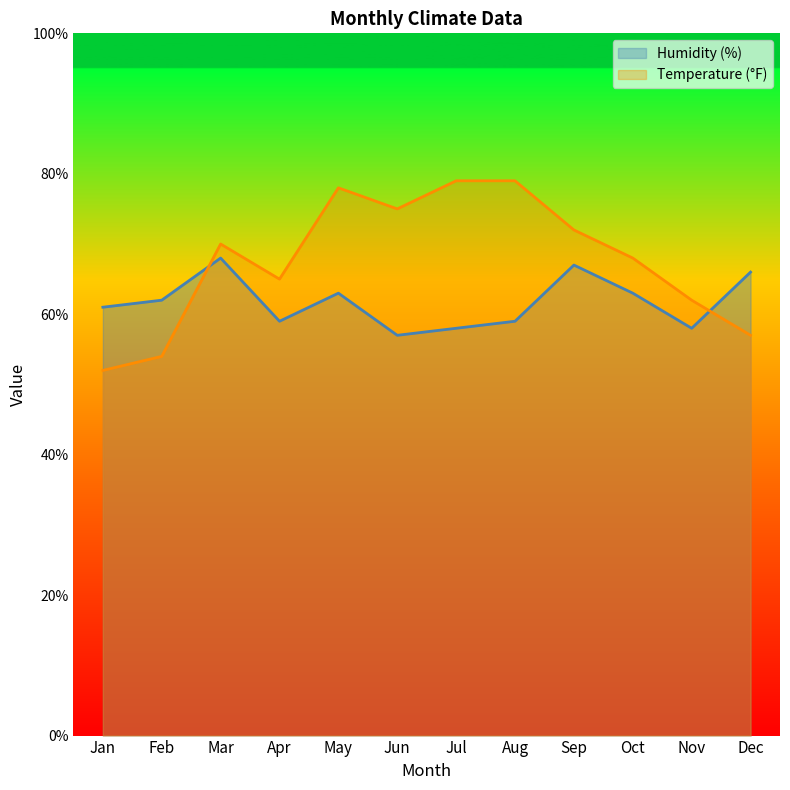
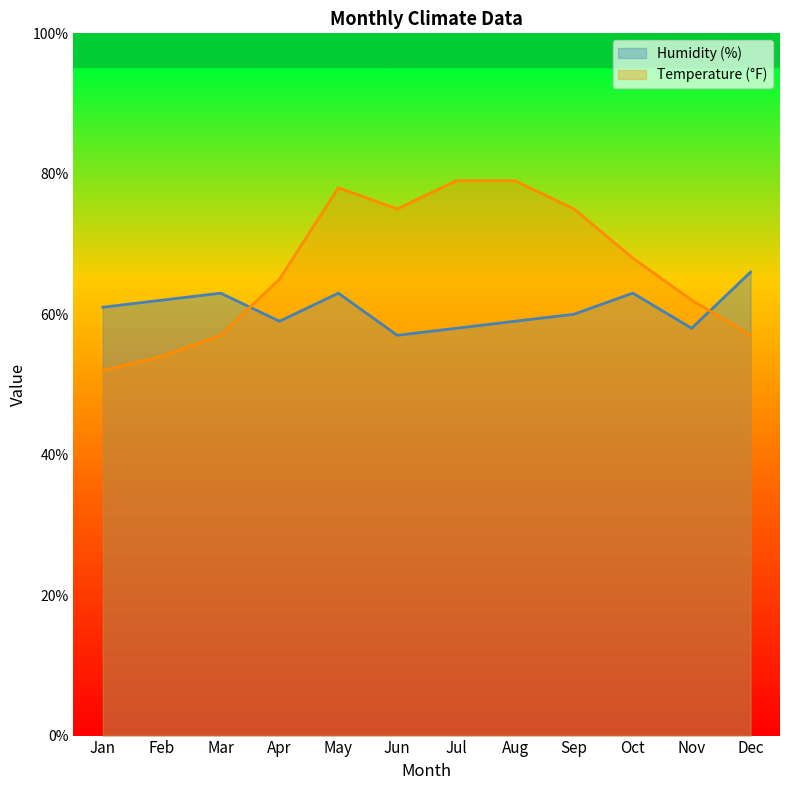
Humidity (%), Mar: 68% -> 63%
Temperature (°F), Mar: 70% -> 57%
Humidity (%), Sep: 67% -> 60%
Temperature (°F), Sep: 72% -> 75%
